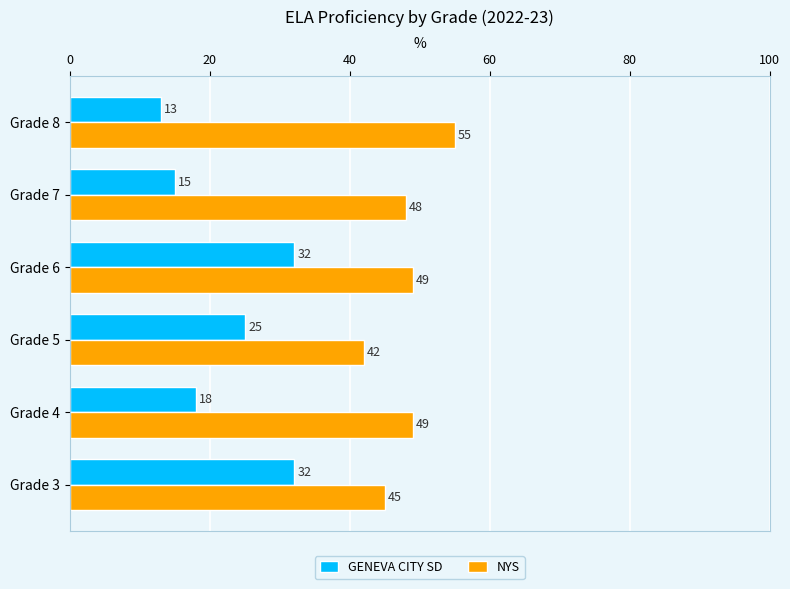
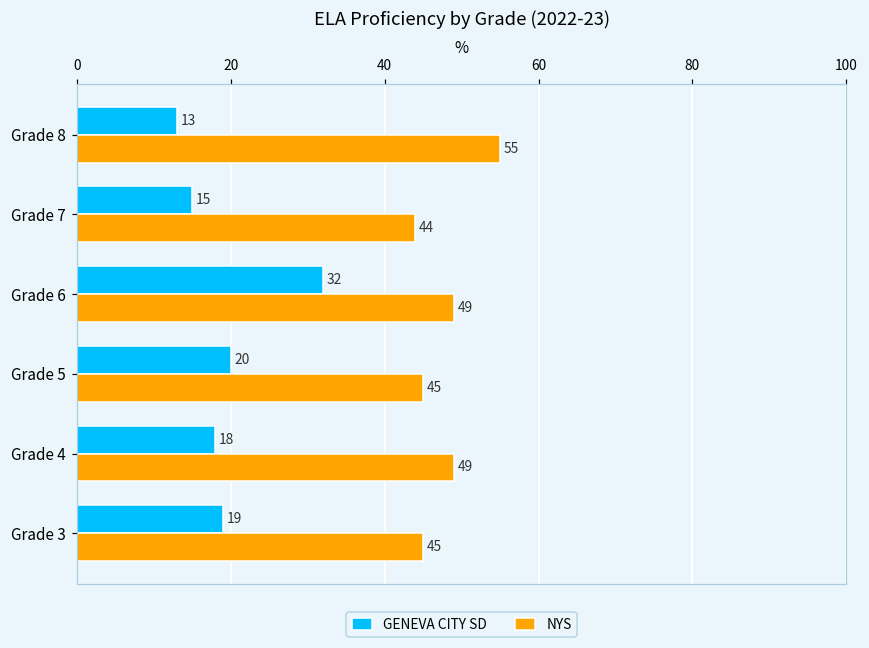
NYS, Grade 7: 48 -> 44
GENEVA CITY SD, Grade 5: 25 -> 20
NYS, Grade 5: 42 -> 45
GENEVA CITY SD, Grade 3: 32 -> 19
